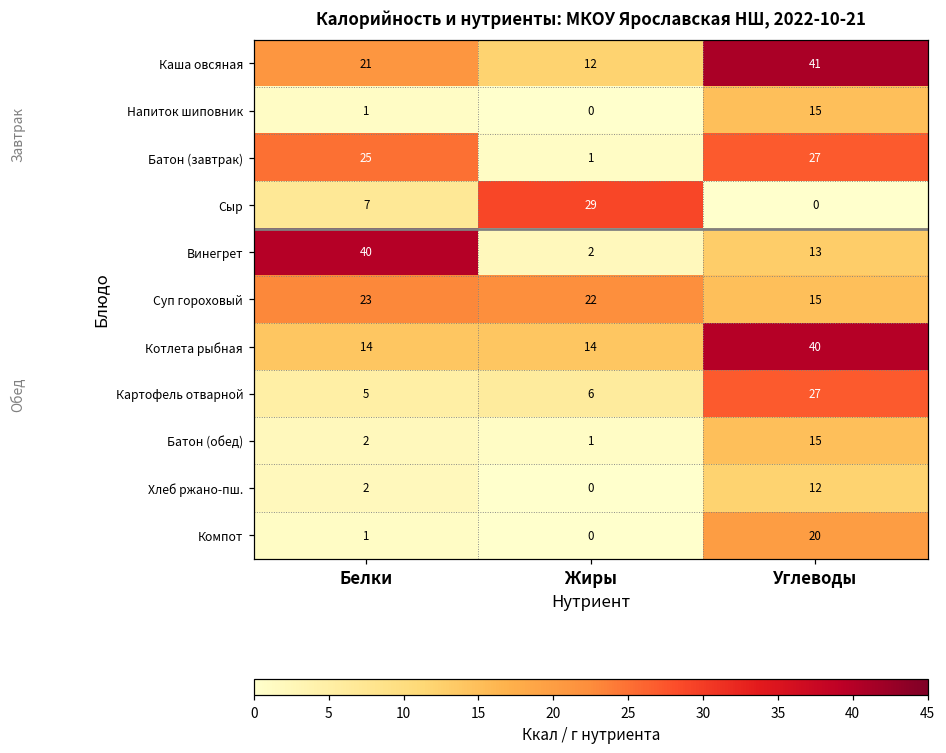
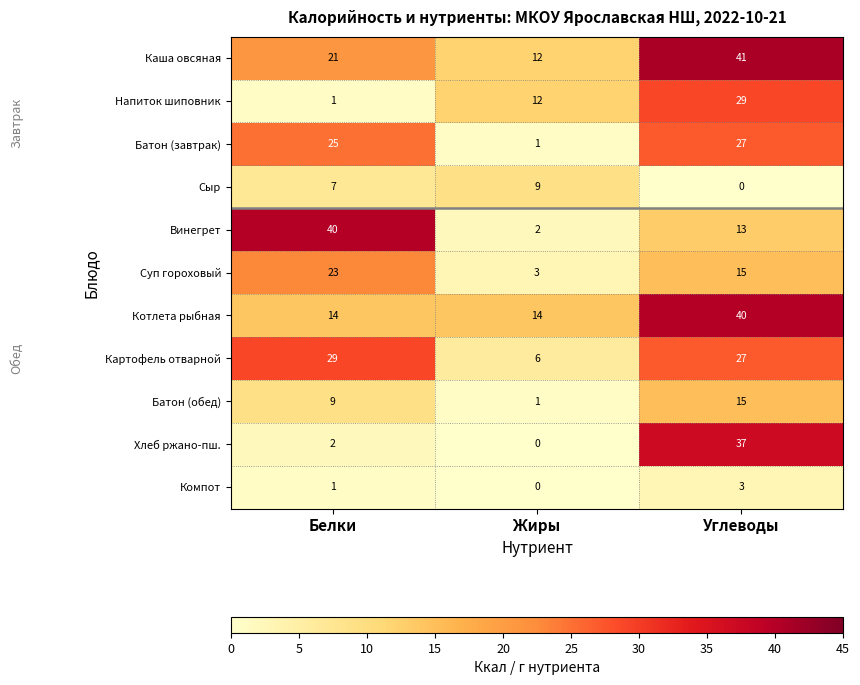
Напиток шиповник, Жиры: 0 -> 12
Напиток шиповник, Углеводы: 15 -> 29
Сыр, Жиры: 29 -> 9
Суп гороховый, Жиры: 22 -> 3
Картофель отварной, Белки: 5 -> 29
Батон (обед), Белки: 2 -> 9
Хлеб ржано-пш., Углеводы: 12 -> 37
Компот, Углеводы: 20 -> 3
